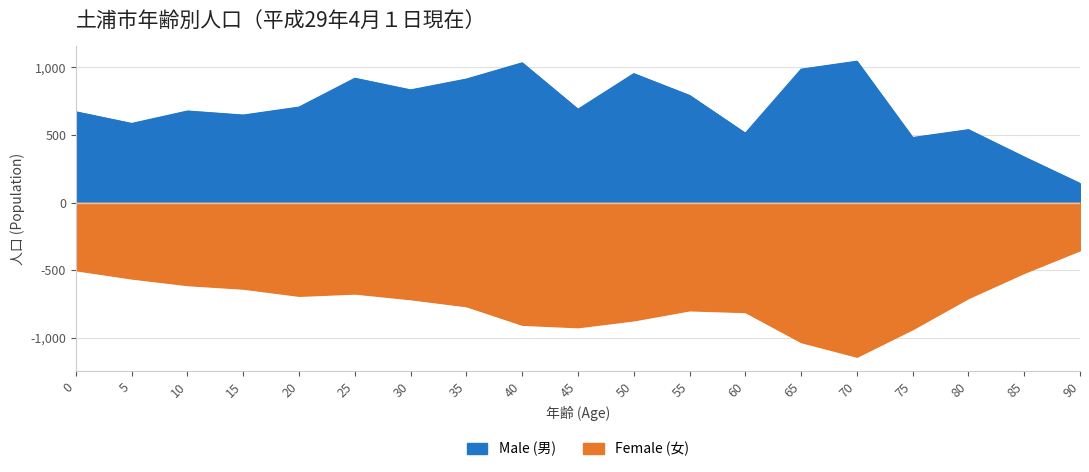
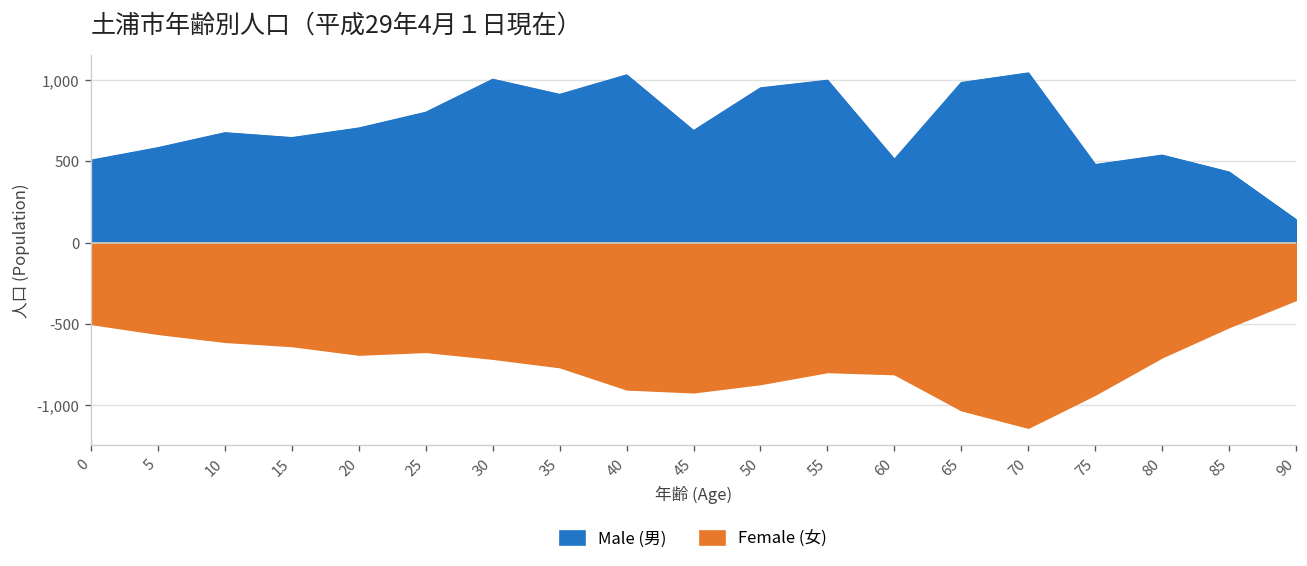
Male (男), 0: 670 -> 510
Male (男), 25: 920 -> 800
Male (男), 30: 830 -> 1,010
Male (男), 55: 790 -> 1,000
Male (男), 85: 340 -> 430
